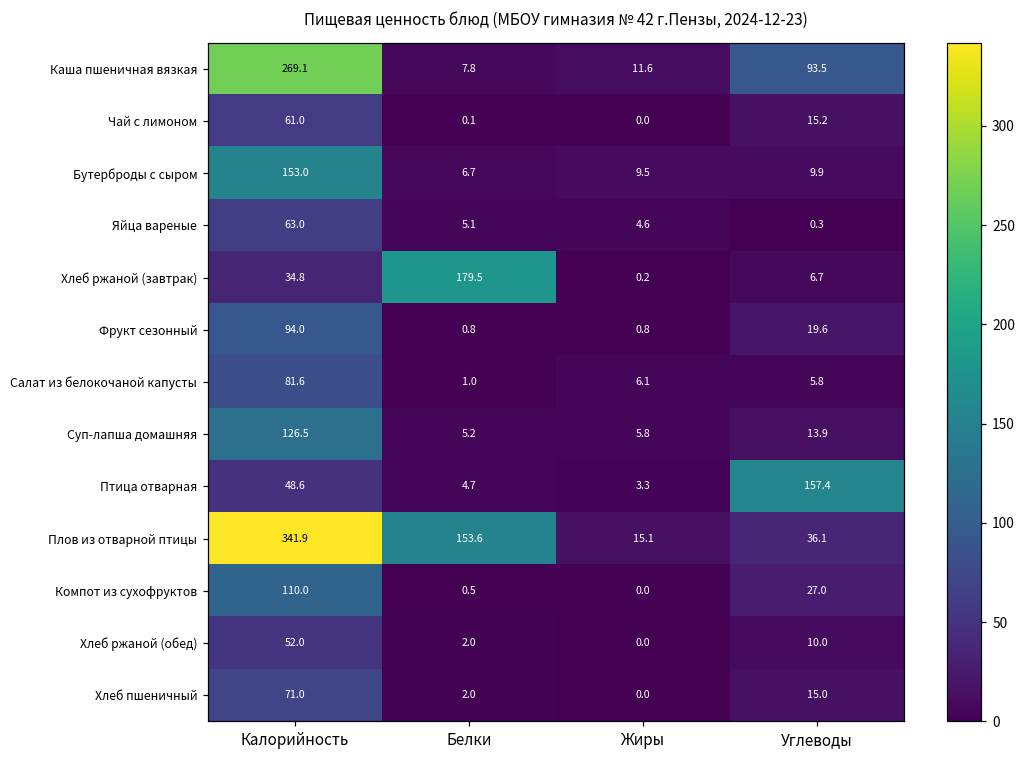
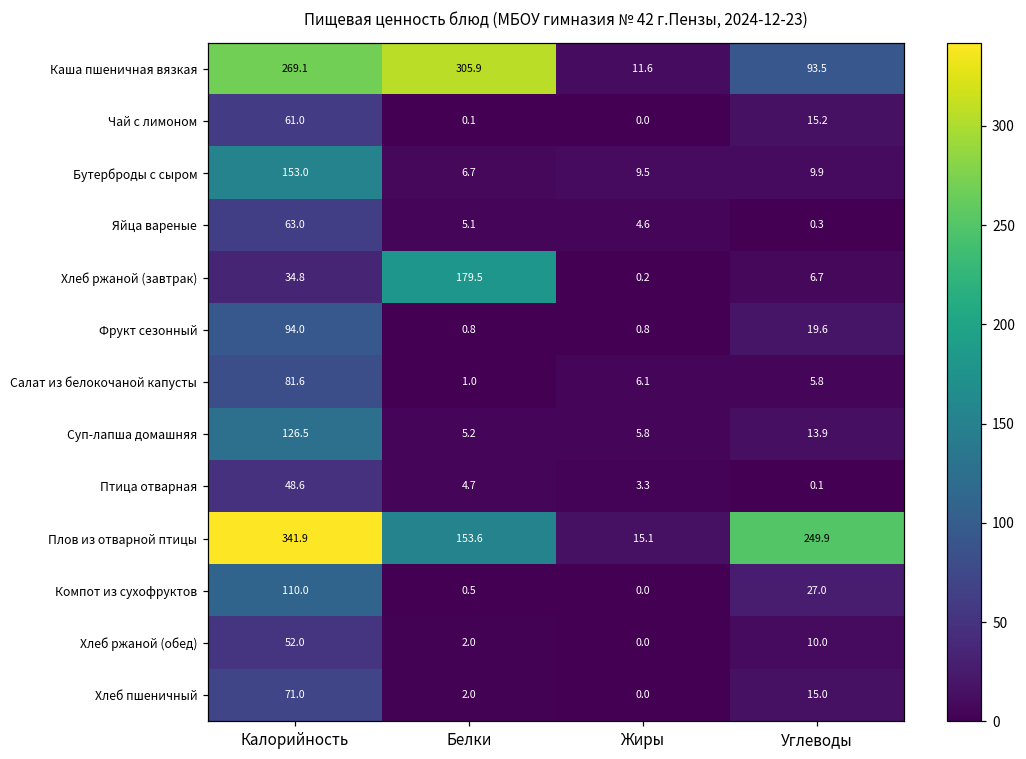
Каша пшеничная вязкая, Белки: 7.8 -> 305.9
Птица отварная, Углеводы: 157.4 -> 0.1
Плов из отварной птицы, Углеводы: 36.1 -> 249.9
